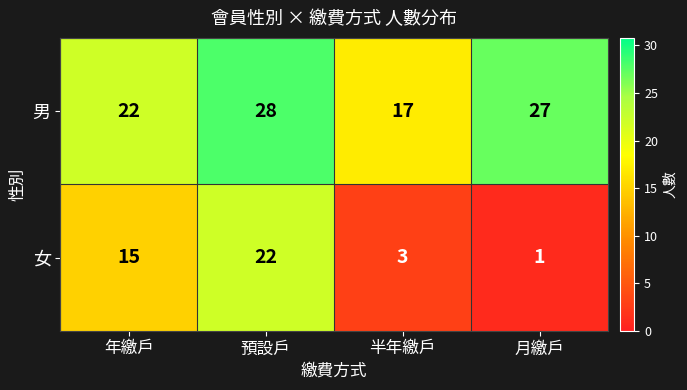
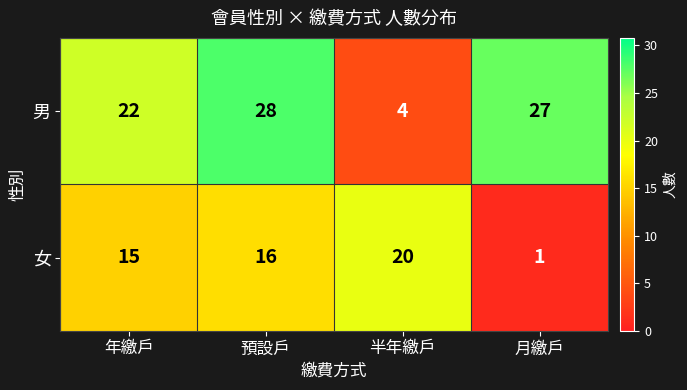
男, 半年繳戶: 17 -> 4
女, 預設戶: 22 -> 16
女, 半年繳戶: 3 -> 20
